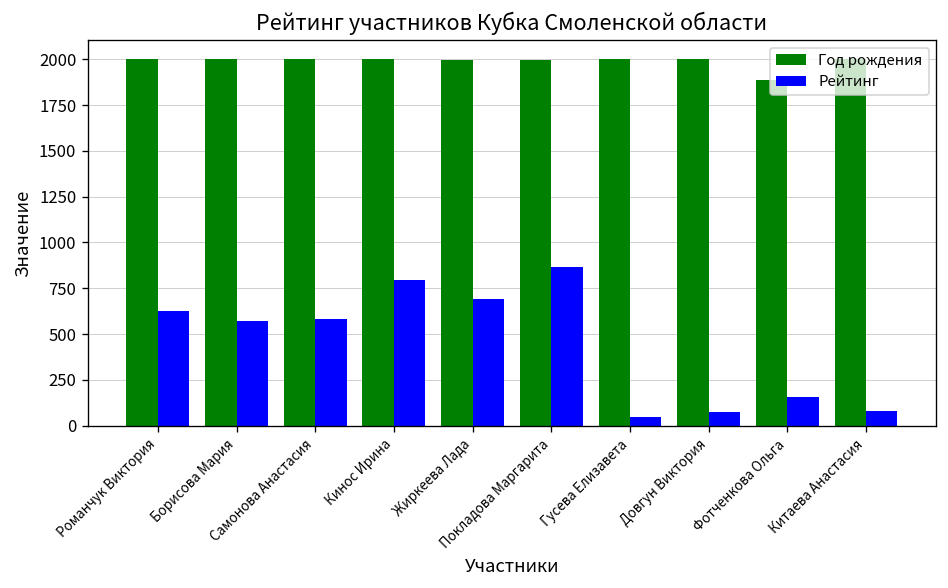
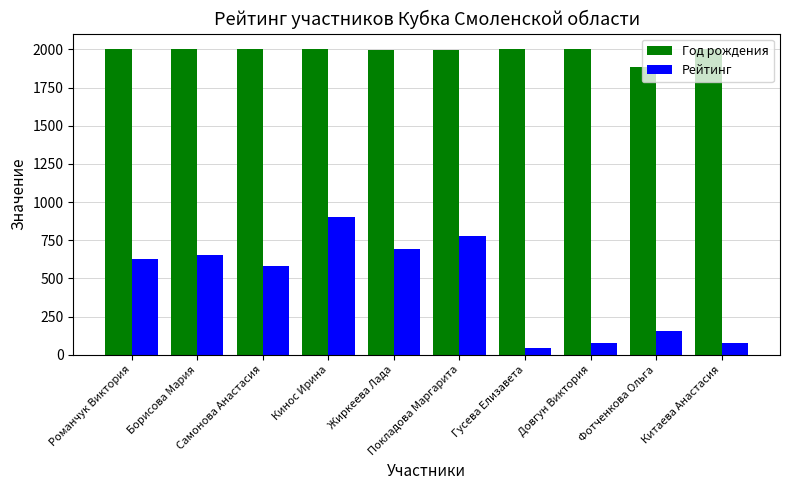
Рейтинг, Борисова Мария: 570 -> 650
Рейтинг, Кинос Ирина: 790 -> 900
Рейтинг, Покладова Маргарита: 870 -> 780
